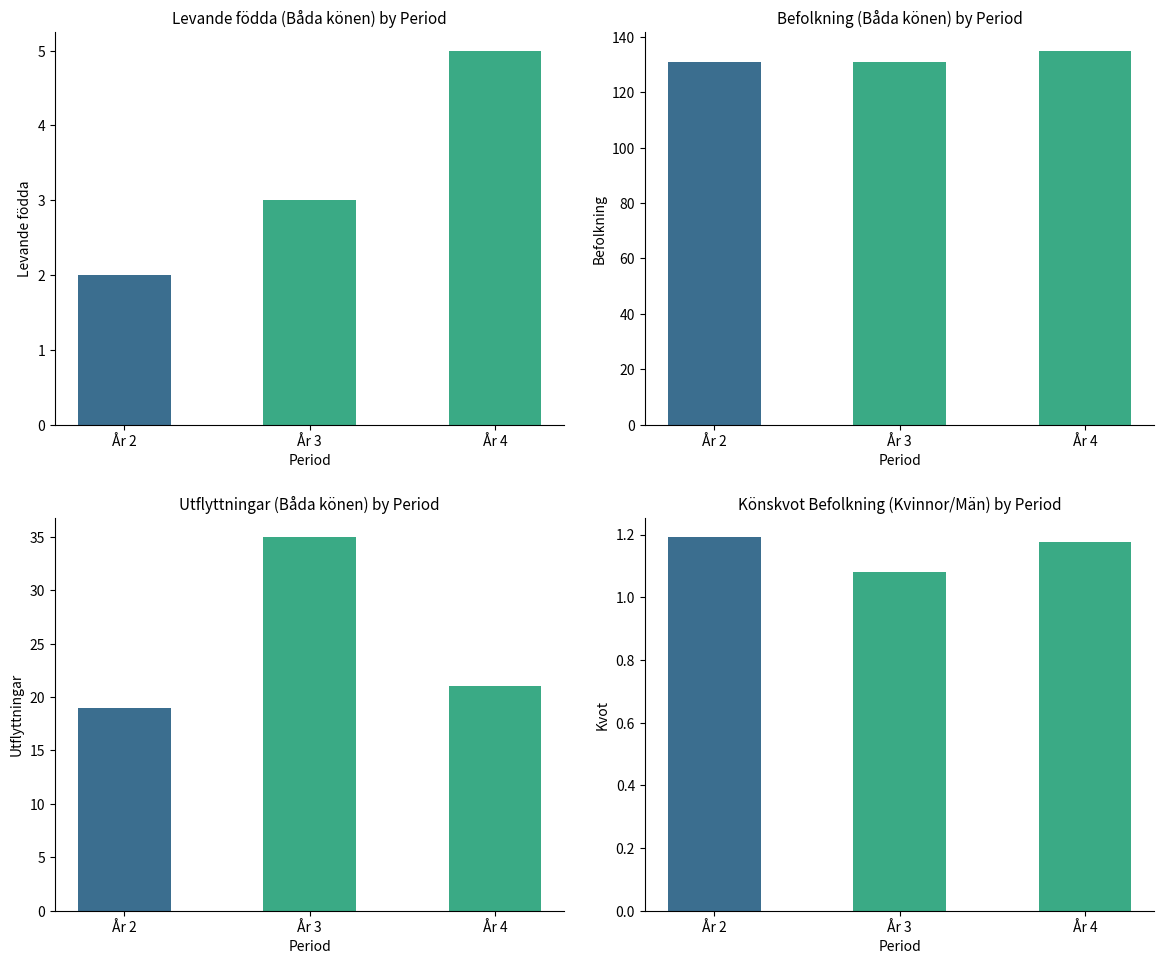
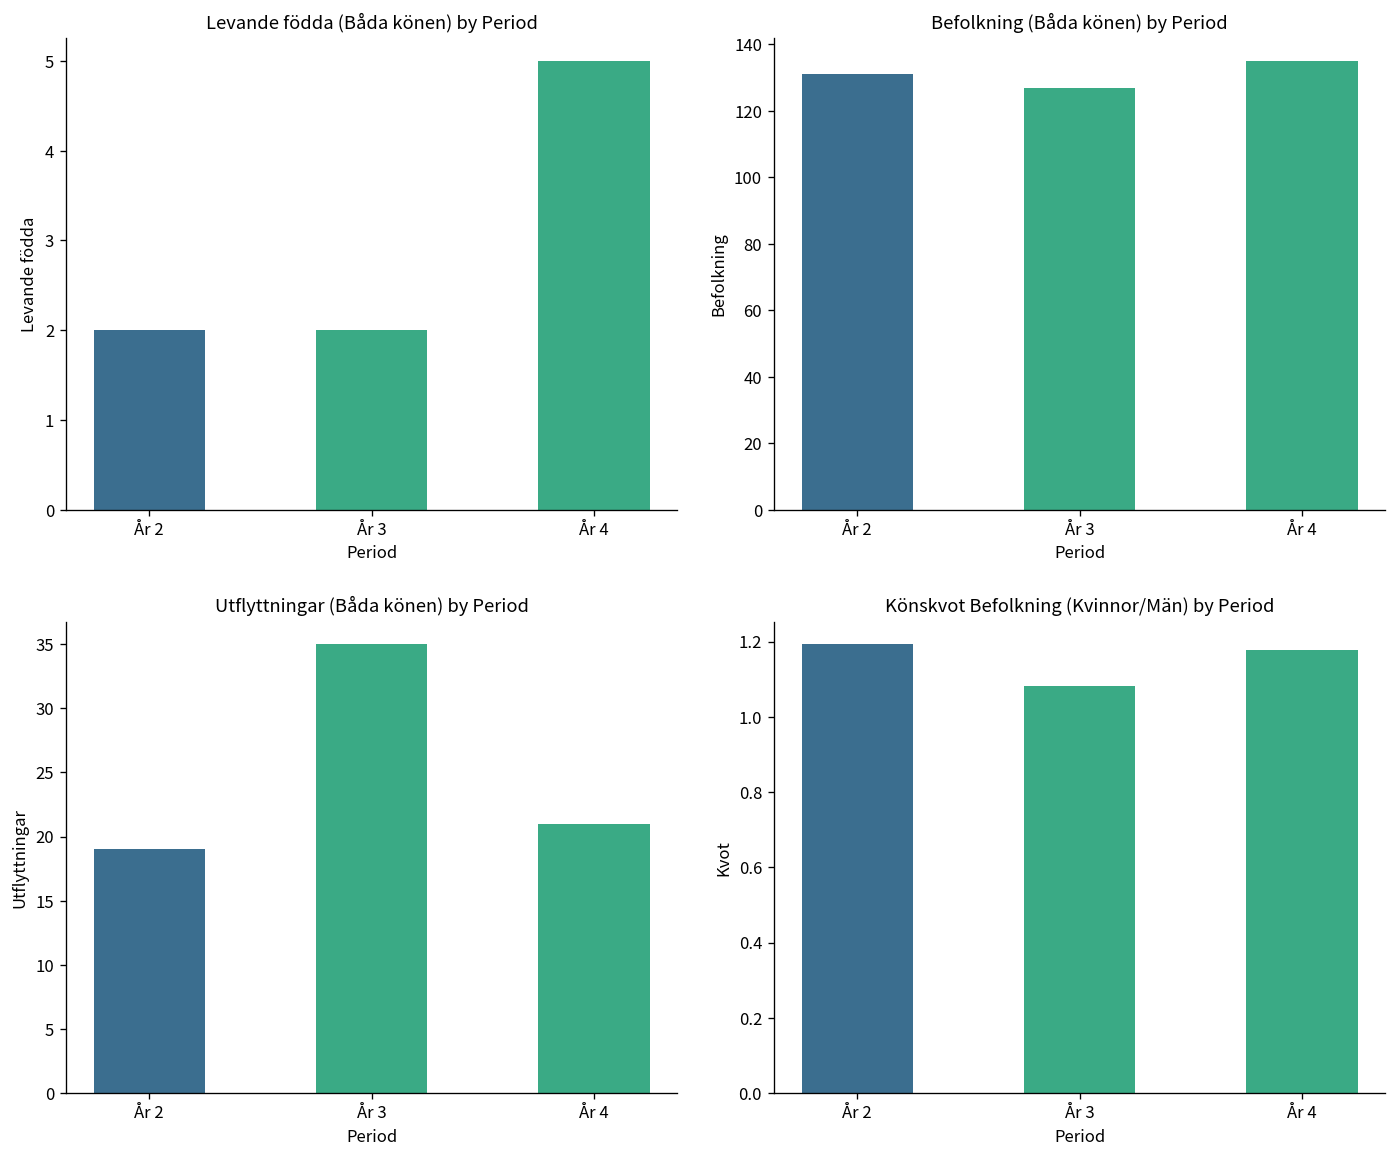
Levande födda (Båda könen) by Period, År 3: 3 -> 2
Befolkning (Båda könen) by Period, År 3: 131 -> 127
